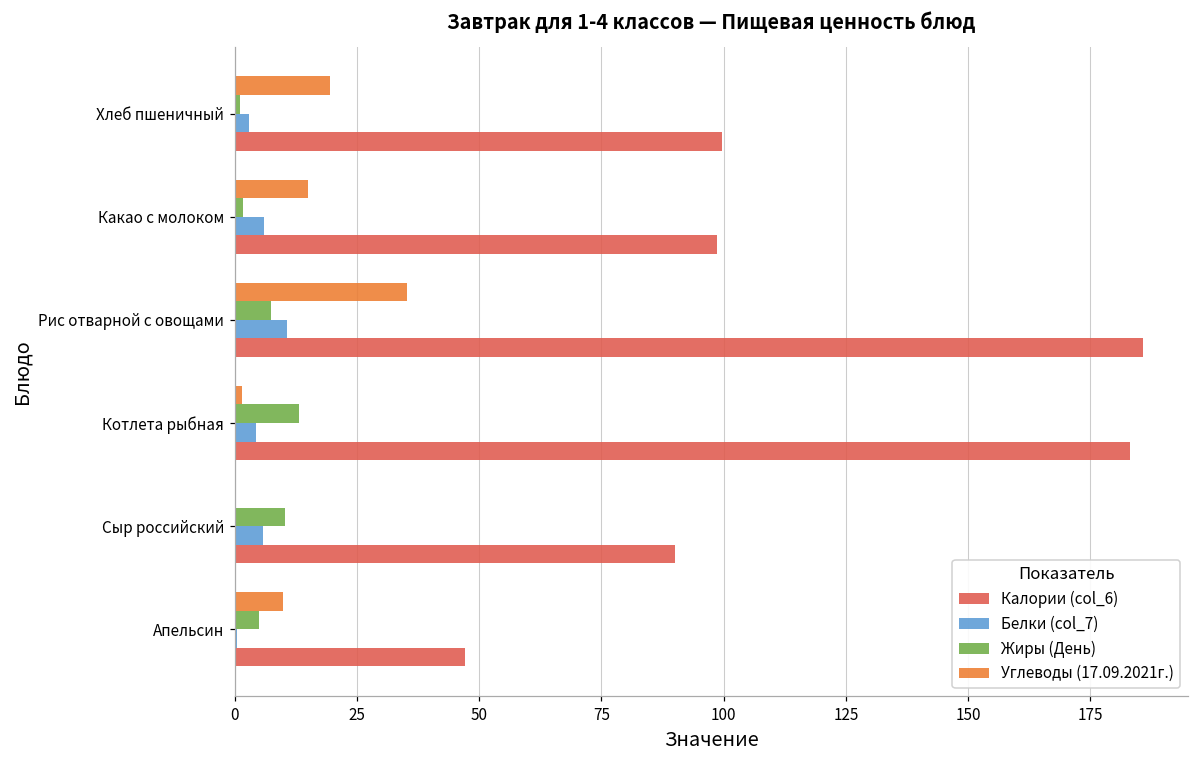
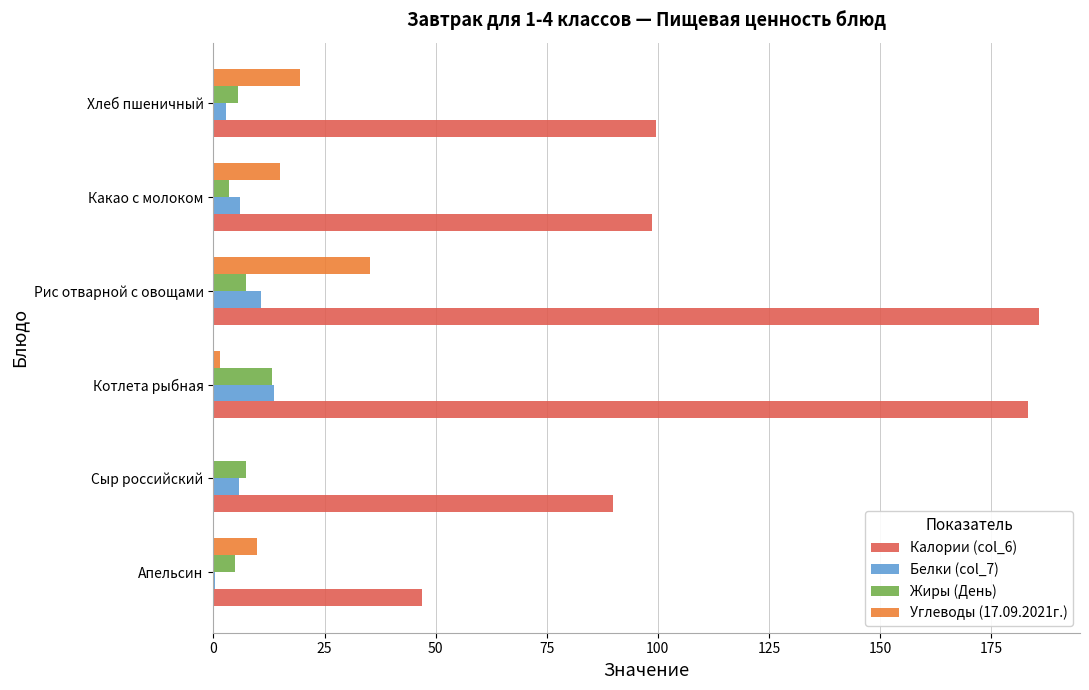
Жиры (День), Хлеб пшеничный: 1 -> 6
Жиры (День), Какао с молоком: 2 -> 4
Белки (col_7), Котлета рыбная: 4 -> 14
Жиры (День), Сыр российский: 10 -> 7
